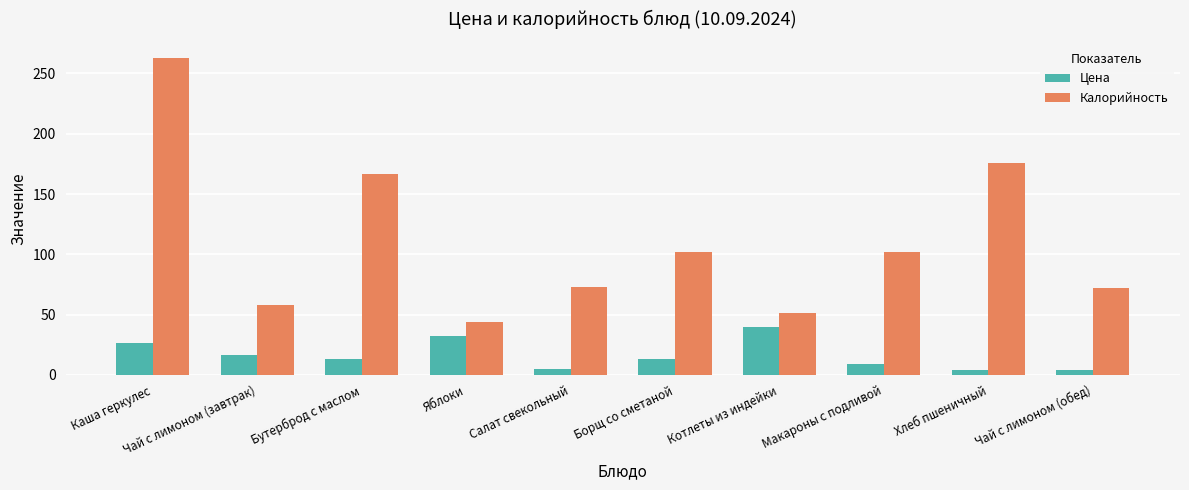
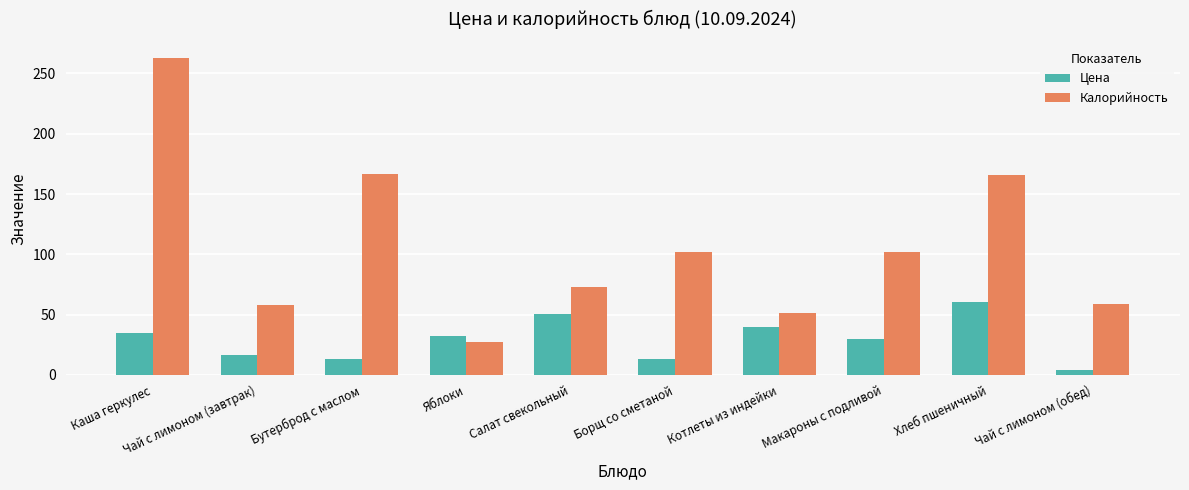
Цена, Каша геркулес: 26 -> 35
Калорийность, Яблоки: 44 -> 27
Цена, Салат свекольный: 5 -> 51
Цена, Макароны с подливой: 9 -> 30
Цена, Хлеб пшеничный: 4 -> 60
Калорийность, Хлеб пшеничный: 176 -> 166
Калорийность, Чай с лимоном (обед): 72 -> 59
